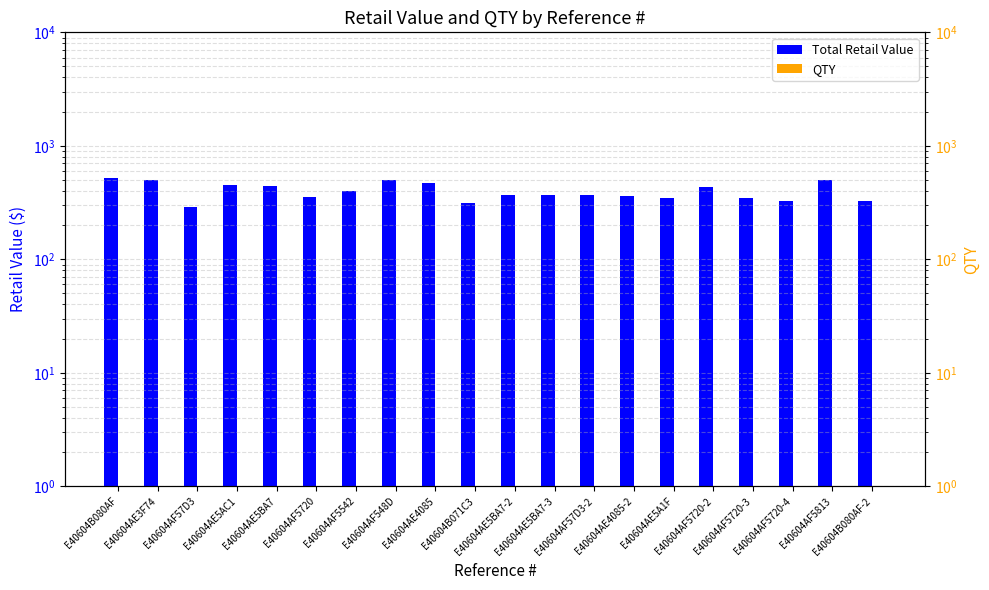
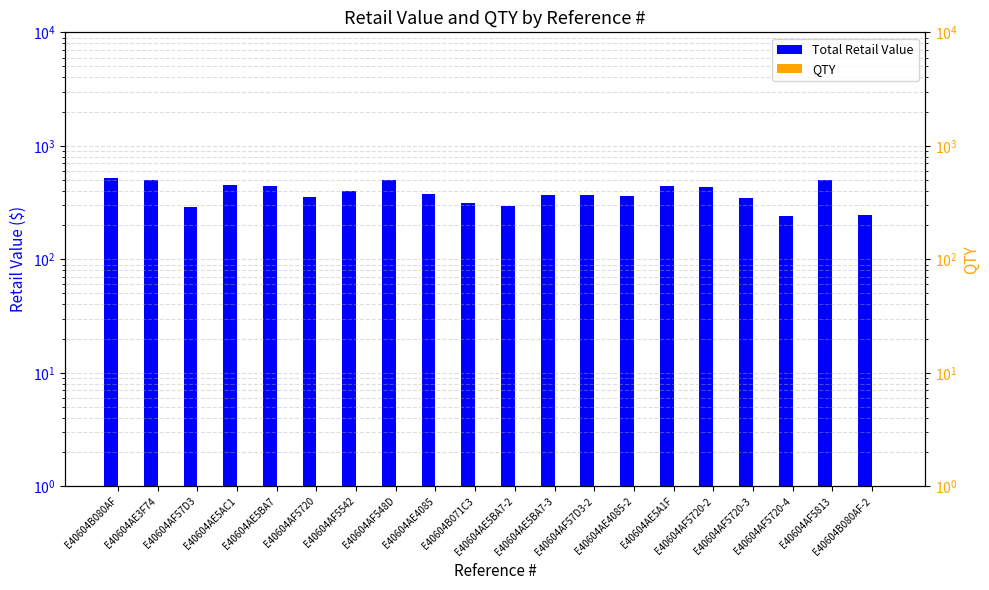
Total Retail Value, E40604AE4085: 470 -> 380
Total Retail Value, E40604AE5BA7-2: 370 -> 300
Total Retail Value, E40604AE5A1F: 350 -> 450
Total Retail Value, E40604AF5720-4: 330 -> 240
Total Retail Value, E40604B080AF-2: 330 -> 240
